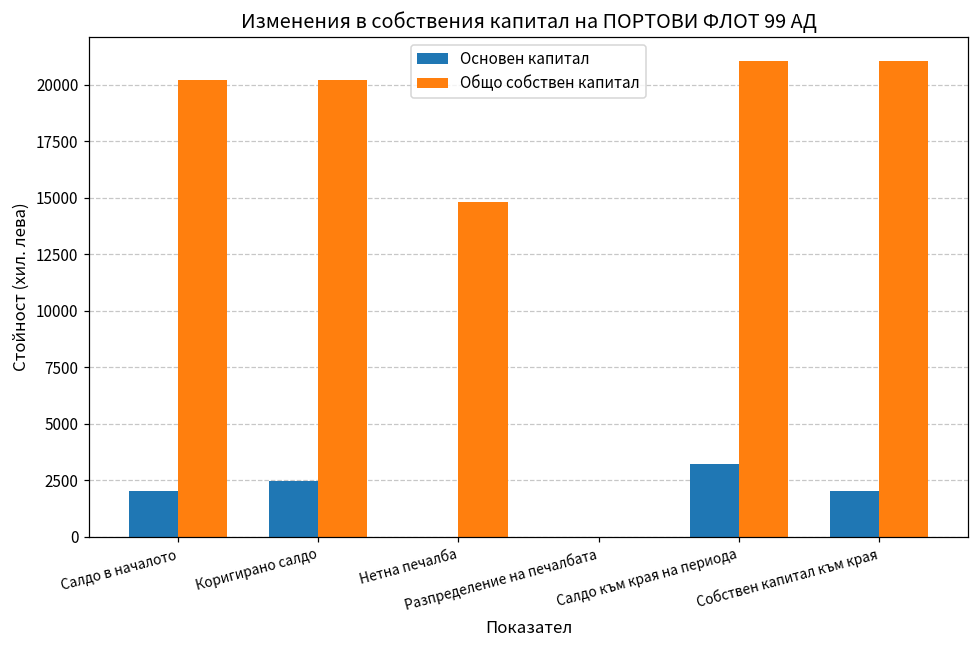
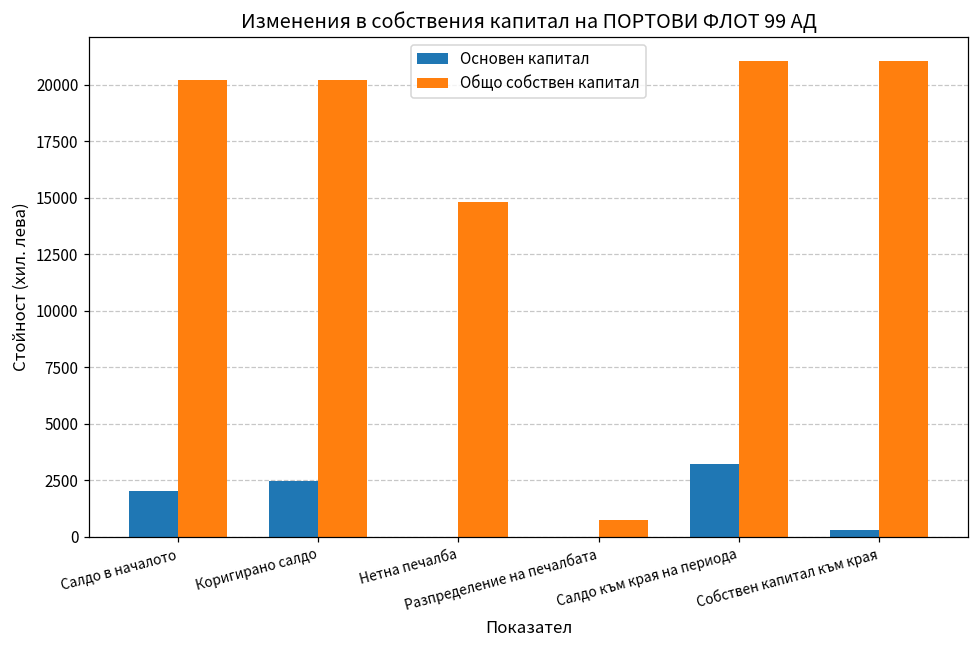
Общо собствен капитал, Разпределение на печалбата: 0 -> 700
Основен капитал, Собствен капитал към края: 2000 -> 300
